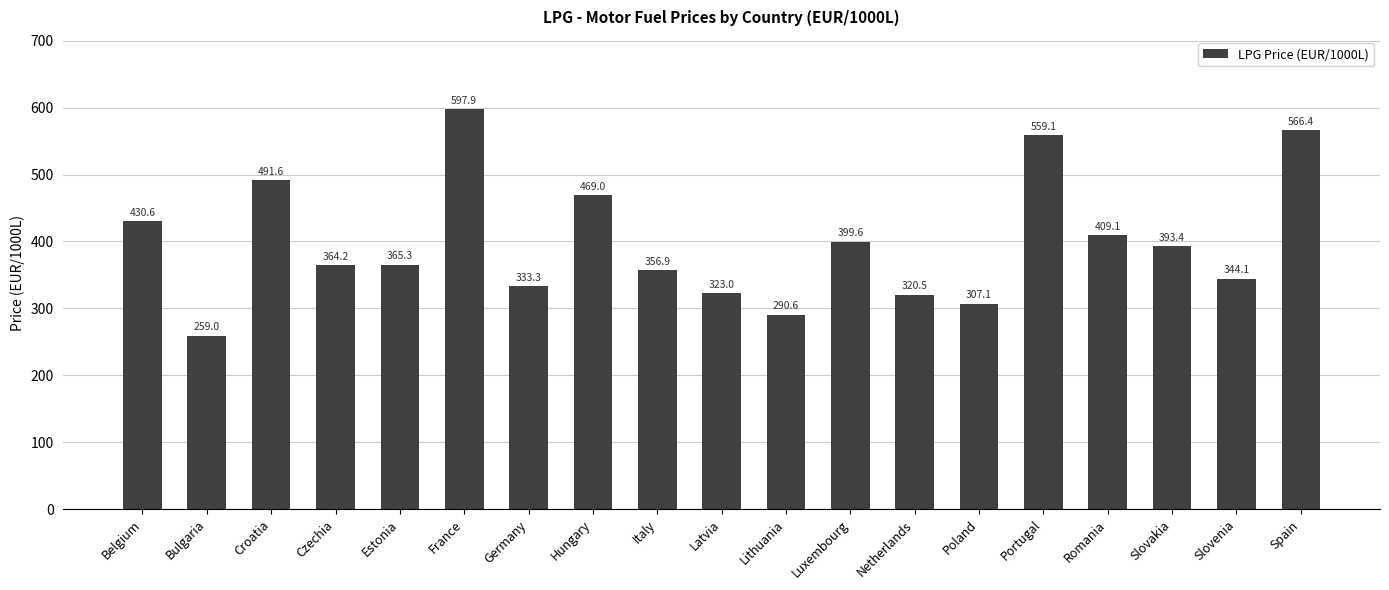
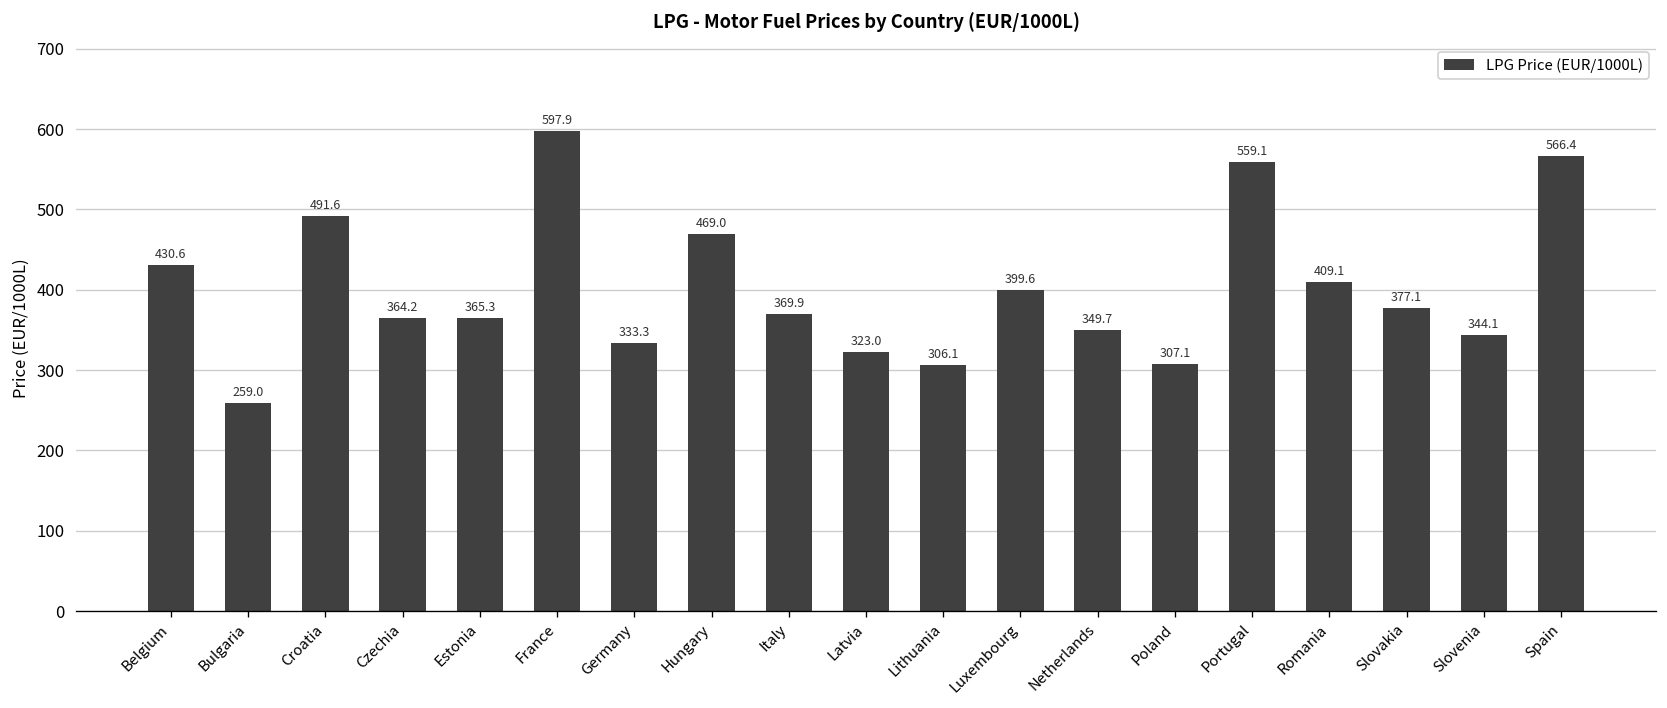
Italy: 356.9 -> 369.9
Lithuania: 290.6 -> 306.1
Netherlands: 320.5 -> 349.7
Slovakia: 393.4 -> 377.1
